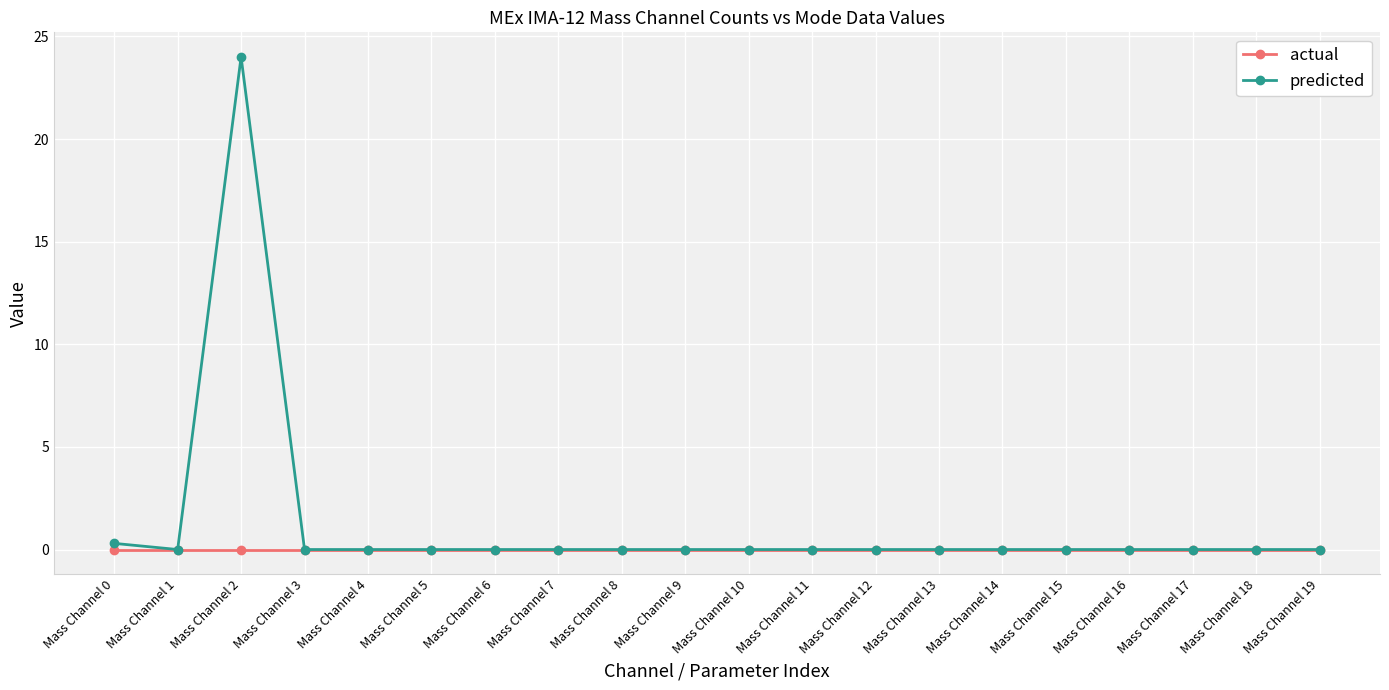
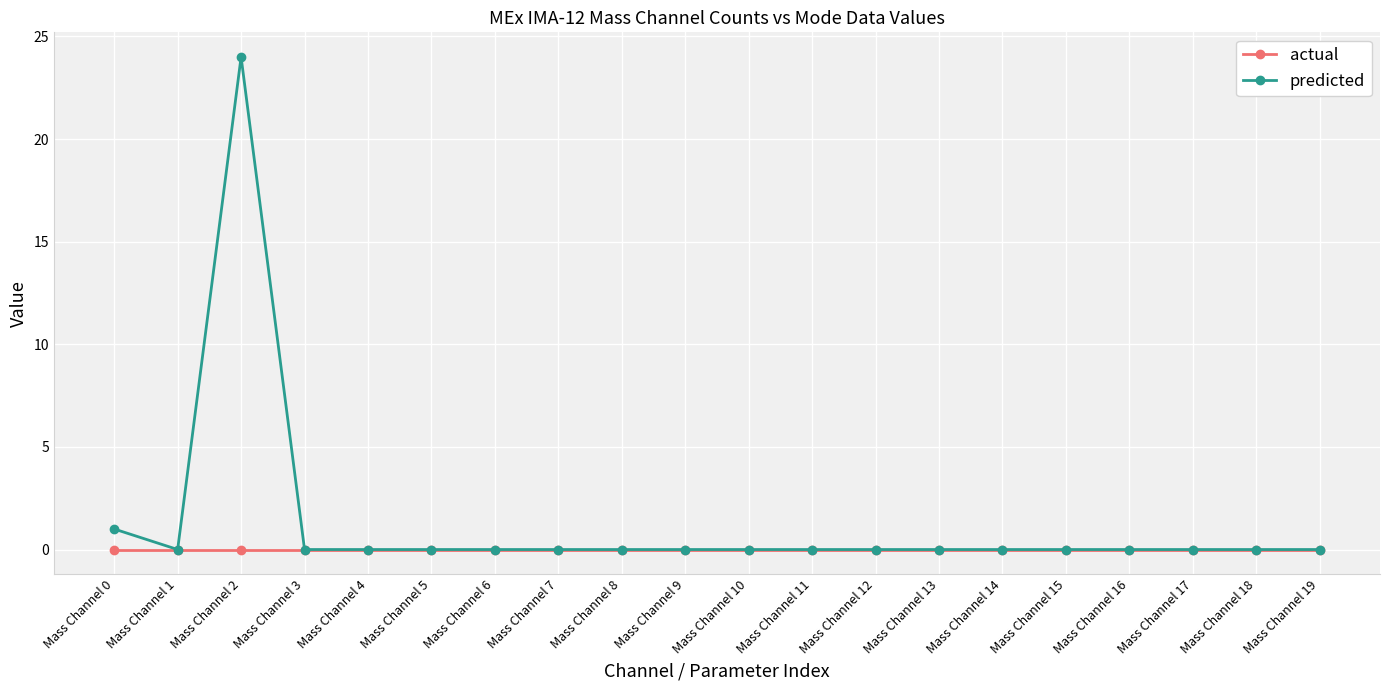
predicted, Mass Channel 0: 0.3 -> 1.0
